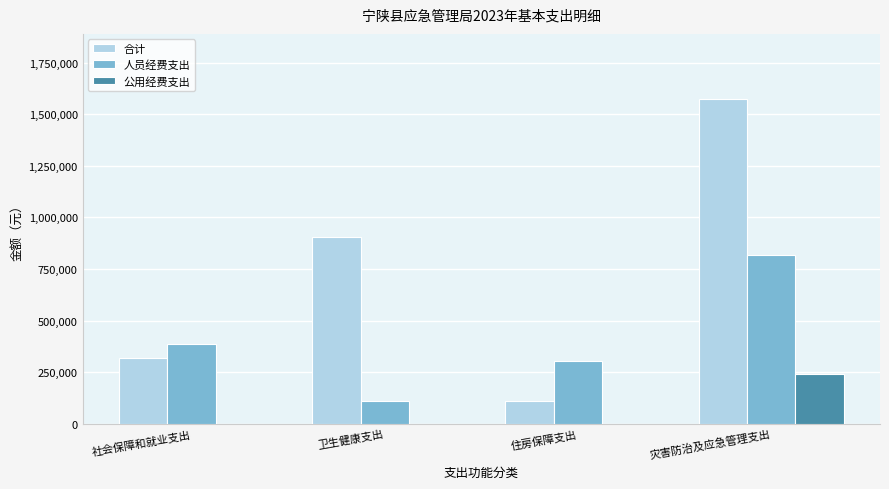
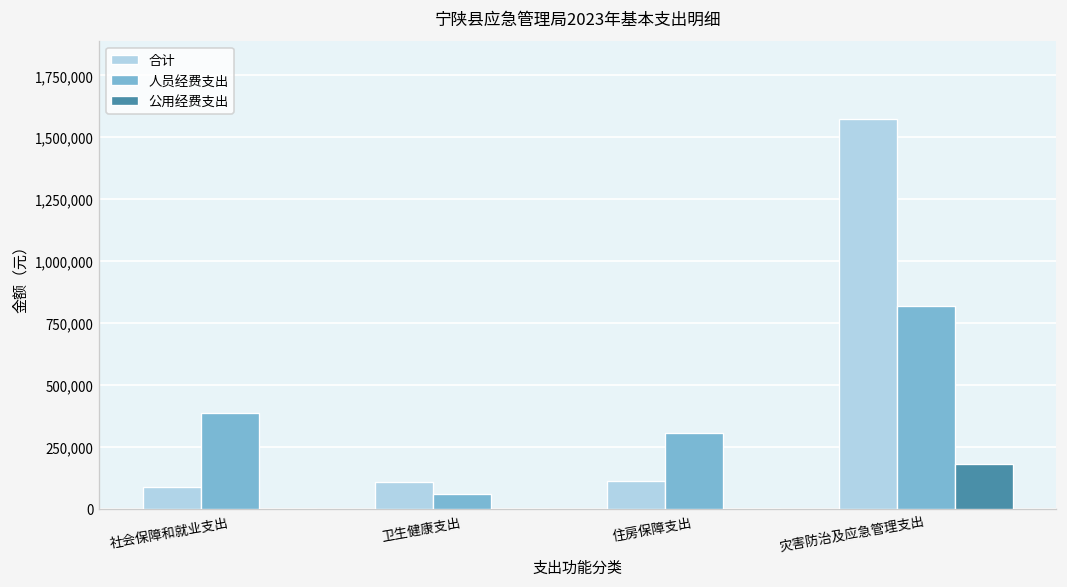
合计, 社会保障和就业支出: 320,000 -> 90,000
合计, 卫生健康支出: 900,000 -> 110,000
人员经费支出, 卫生健康支出: 110,000 -> 60,000
公用经费支出, 灾害防治及应急管理支出: 240,000 -> 180,000
